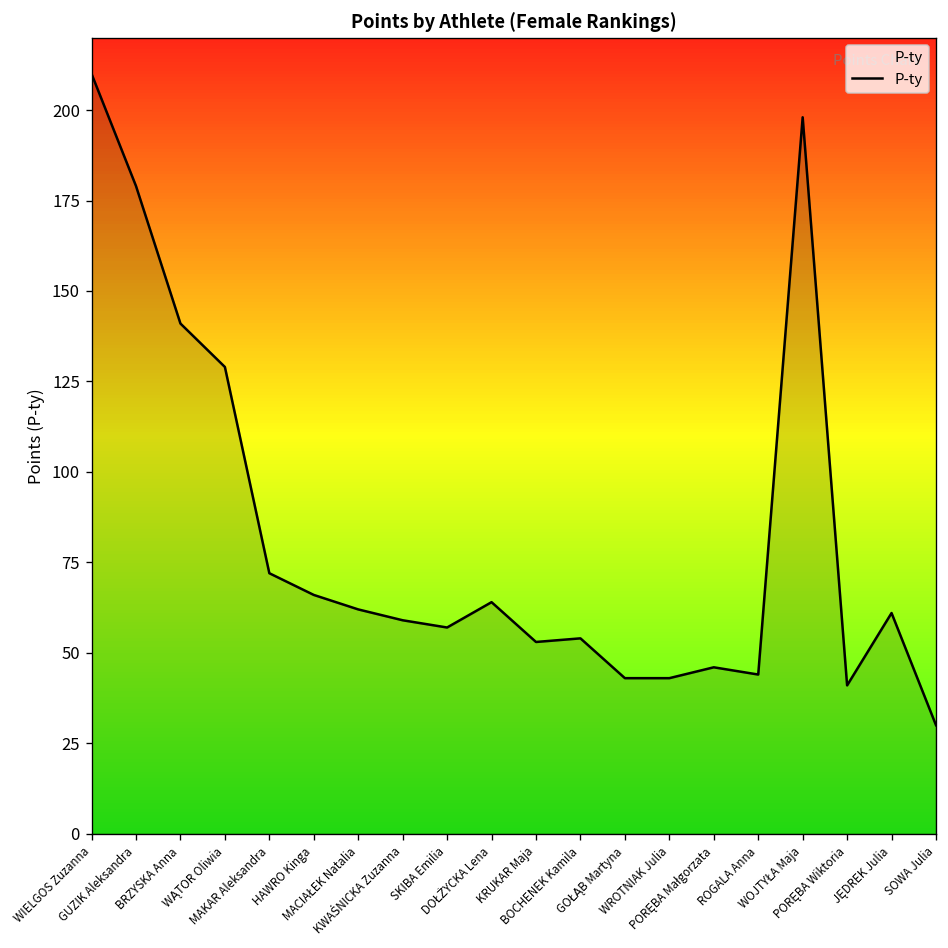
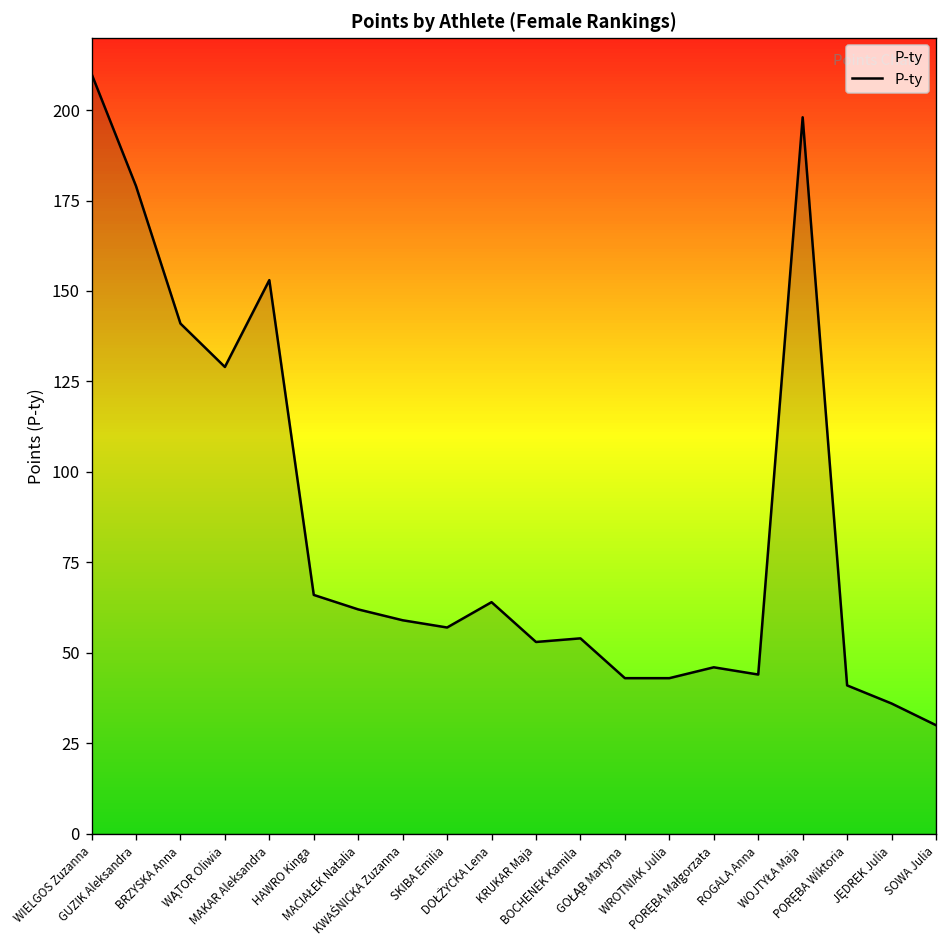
MAKAR Aleksandra: 72 -> 153
JĘDREK Julia: 61 -> 36
